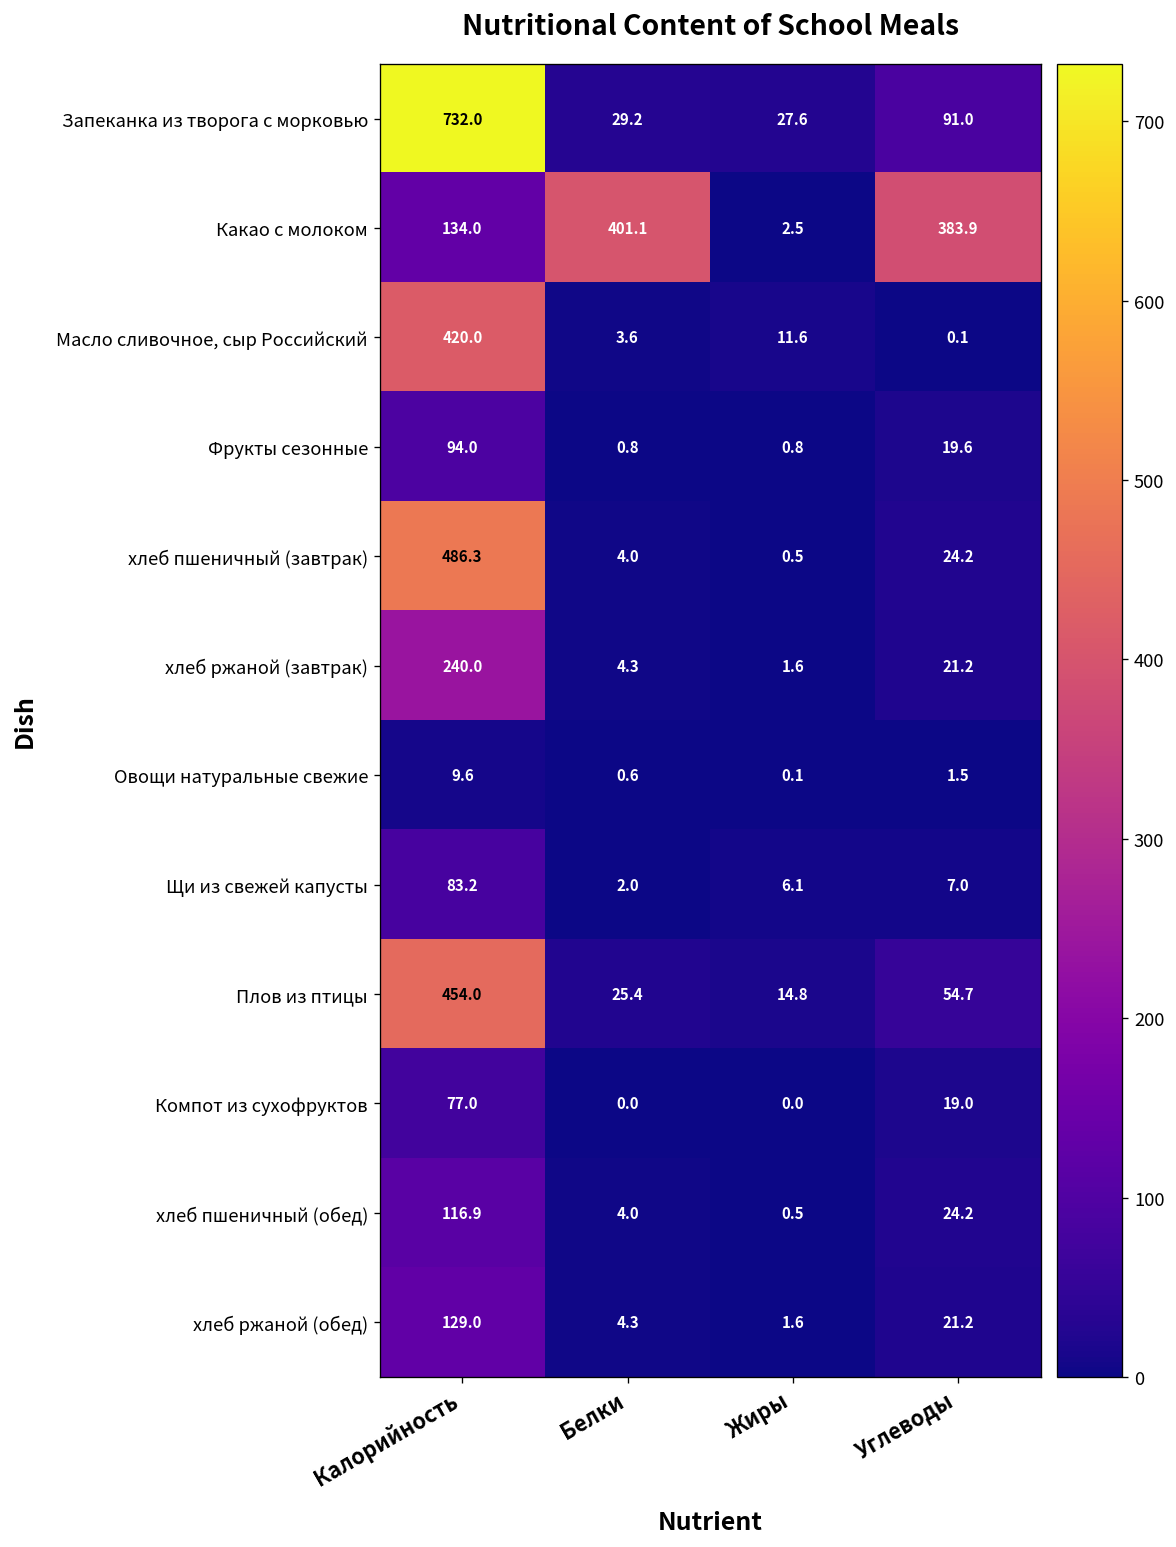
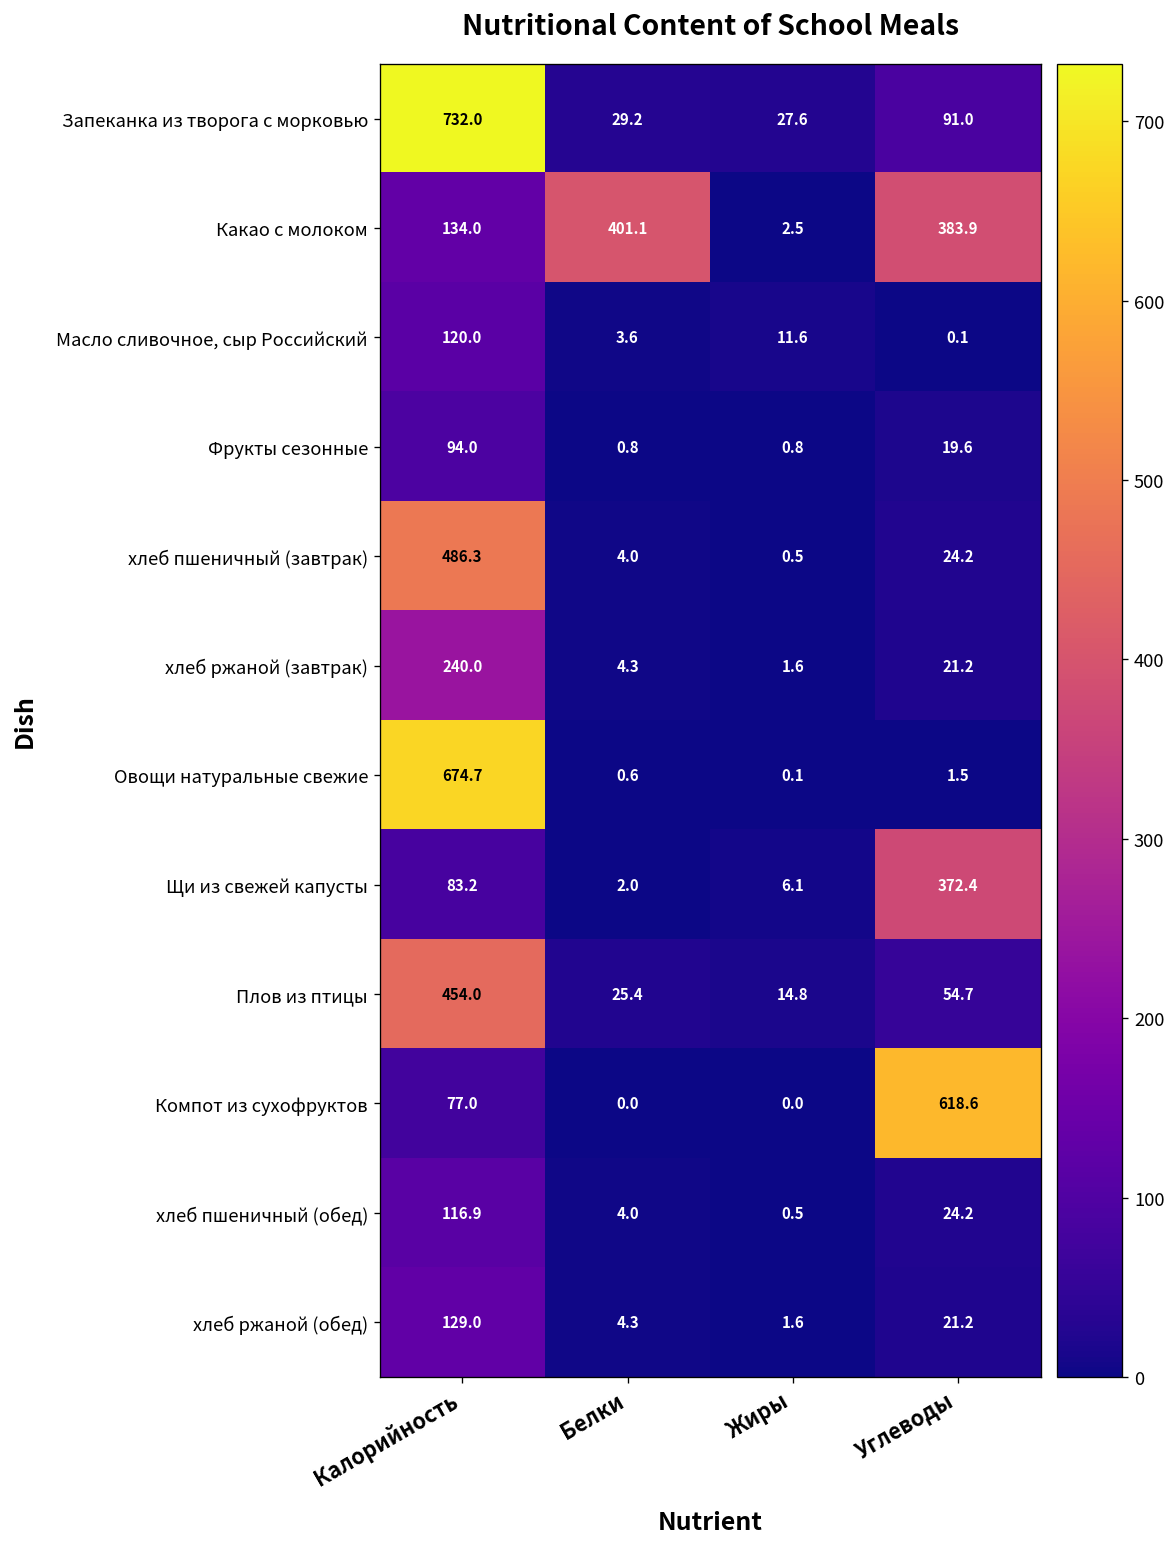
Масло сливочное, сыр Российский, Калорийность: 420.0 -> 120.0
Овощи натуральные свежие, Калорийность: 9.6 -> 674.7
Щи из свежей капусты, Углеводы: 7.0 -> 372.4
Компот из сухофруктов, Углеводы: 19.0 -> 618.6
